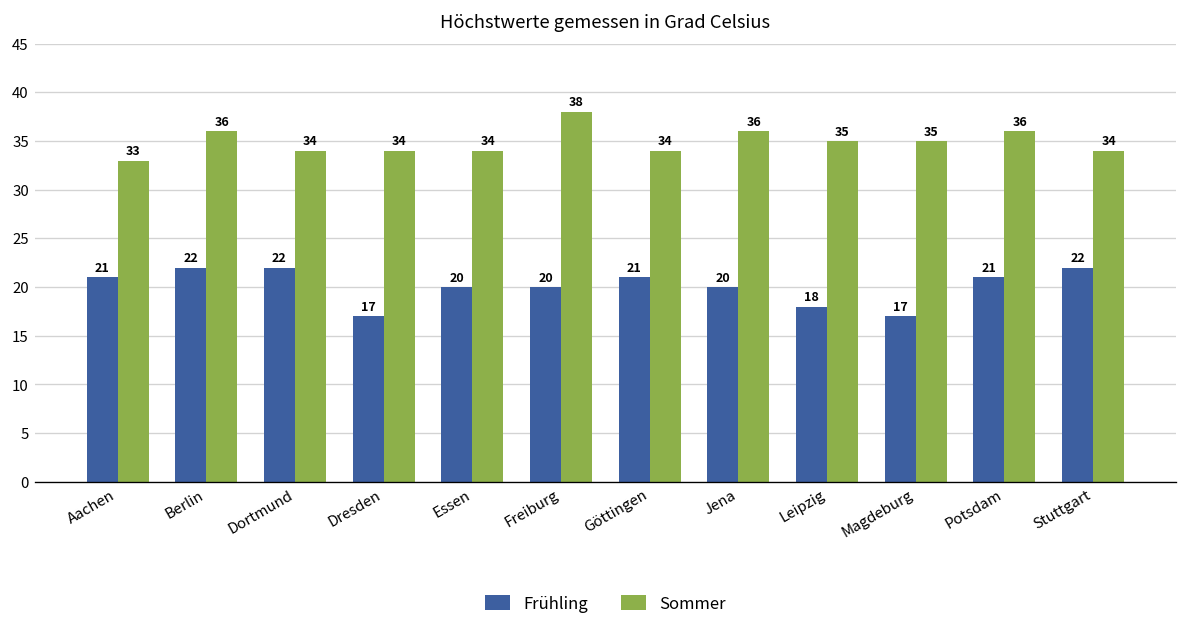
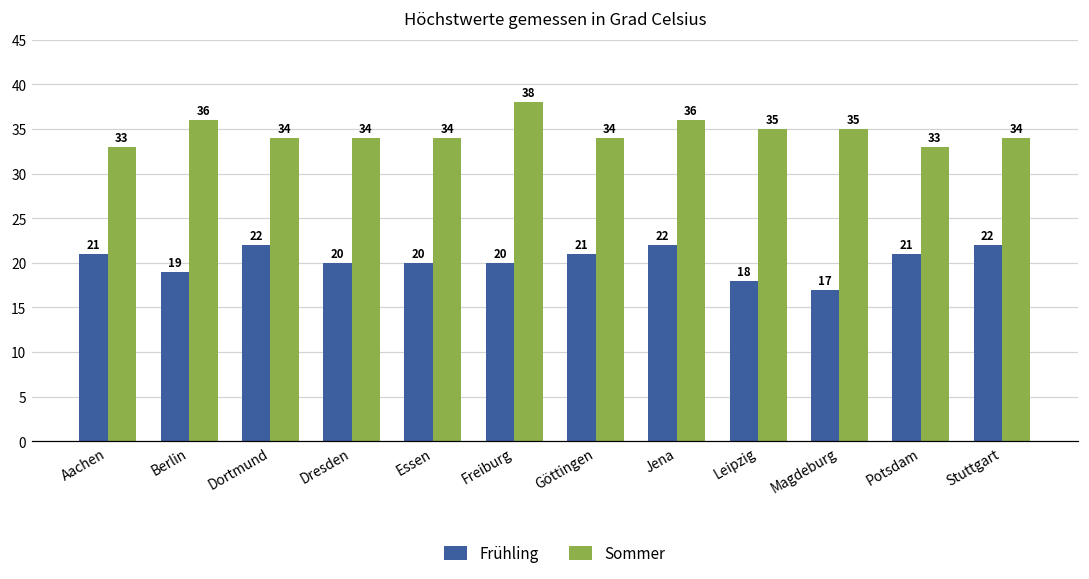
Frühling, Berlin: 22 -> 19
Frühling, Dresden: 17 -> 20
Frühling, Jena: 20 -> 22
Sommer, Potsdam: 36 -> 33
